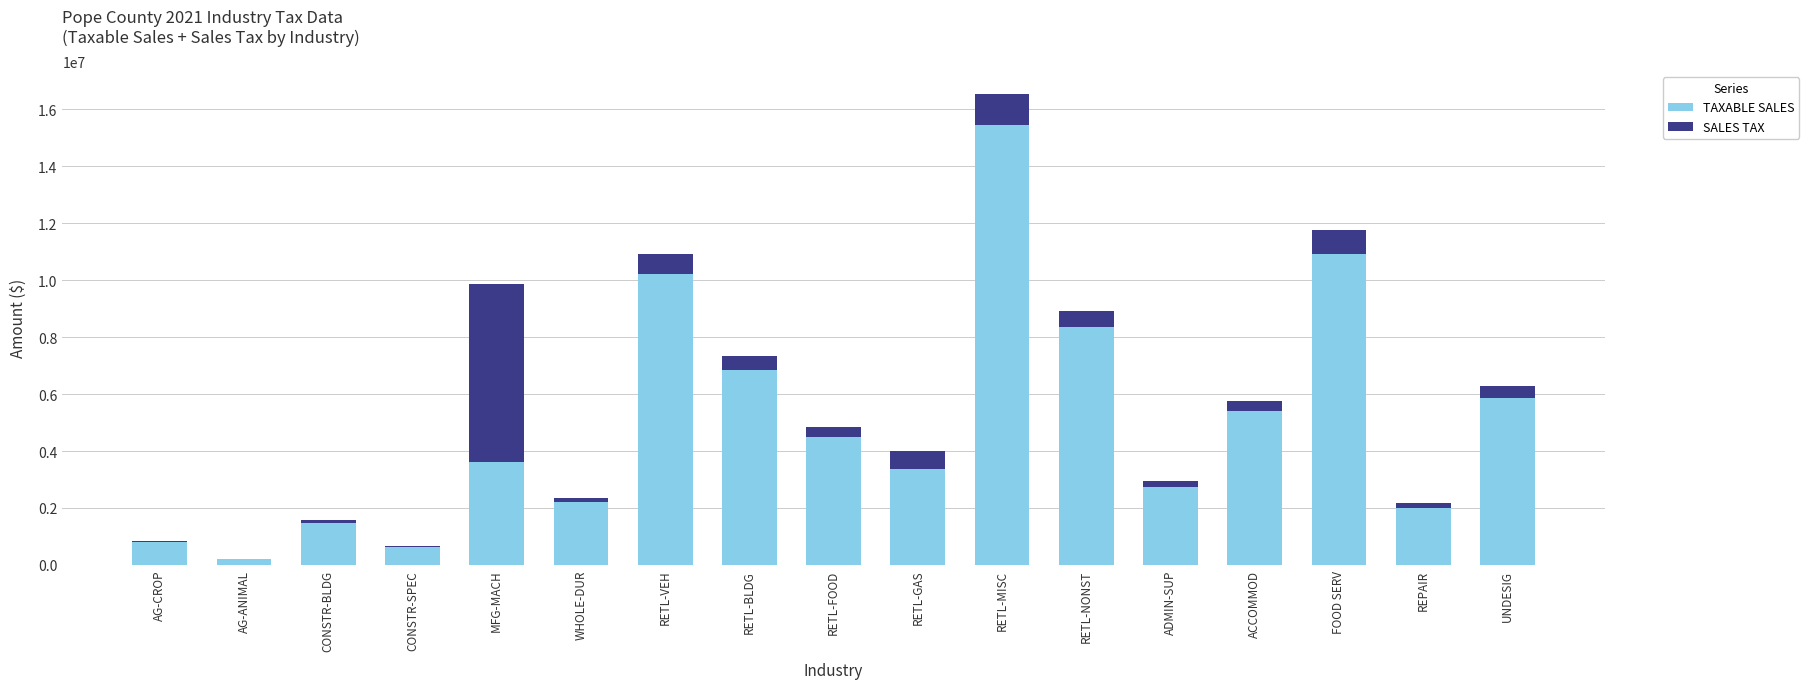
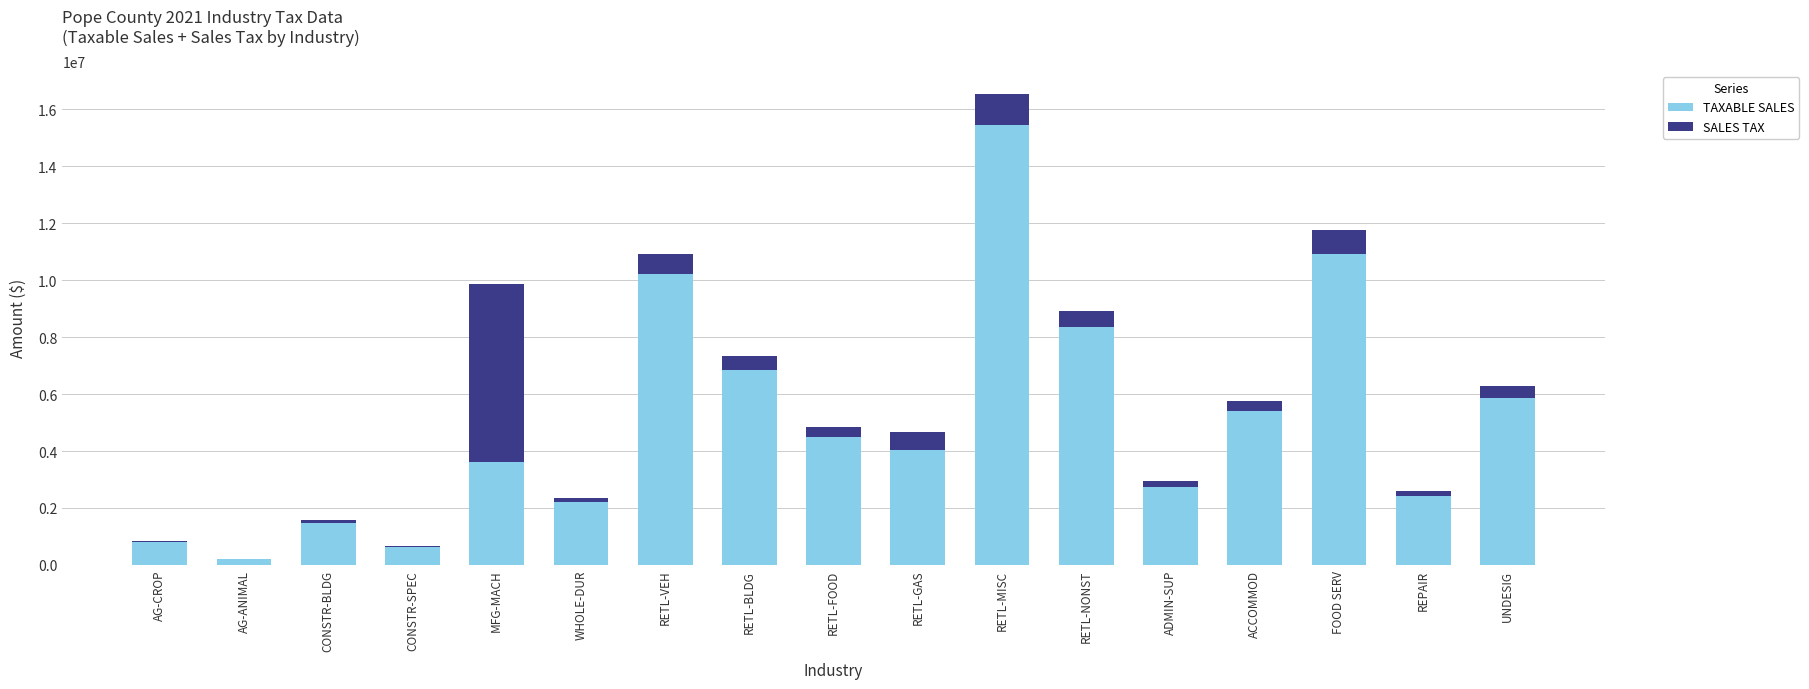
TAXABLE SALES, RETL-GAS: 3400000 -> 4000000
TAXABLE SALES, REPAIR: 2000000 -> 2400000
